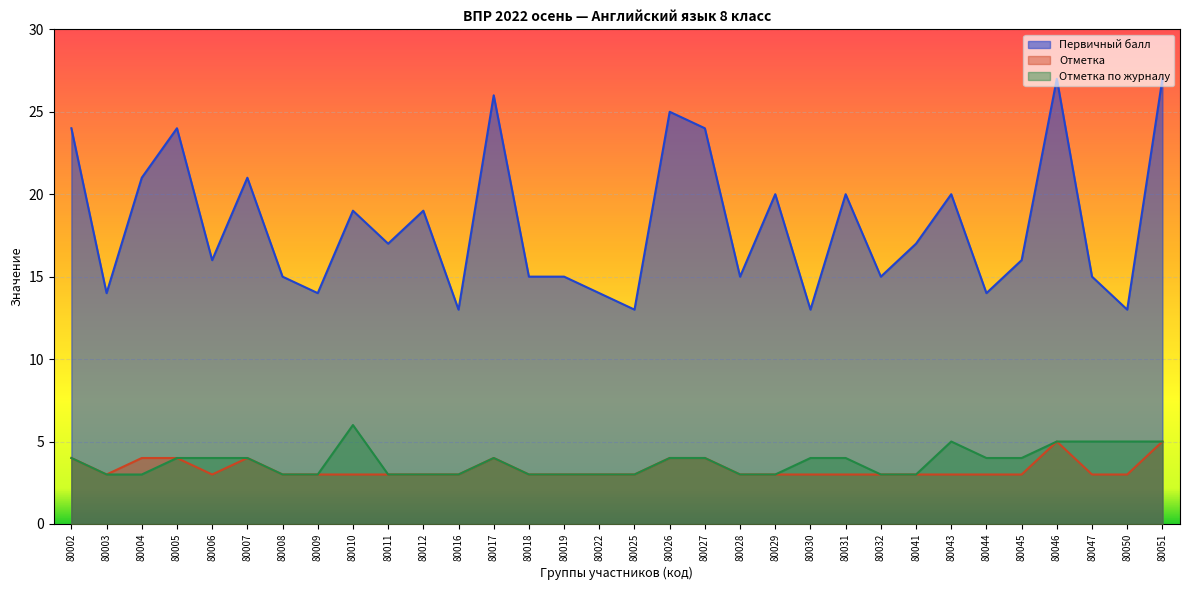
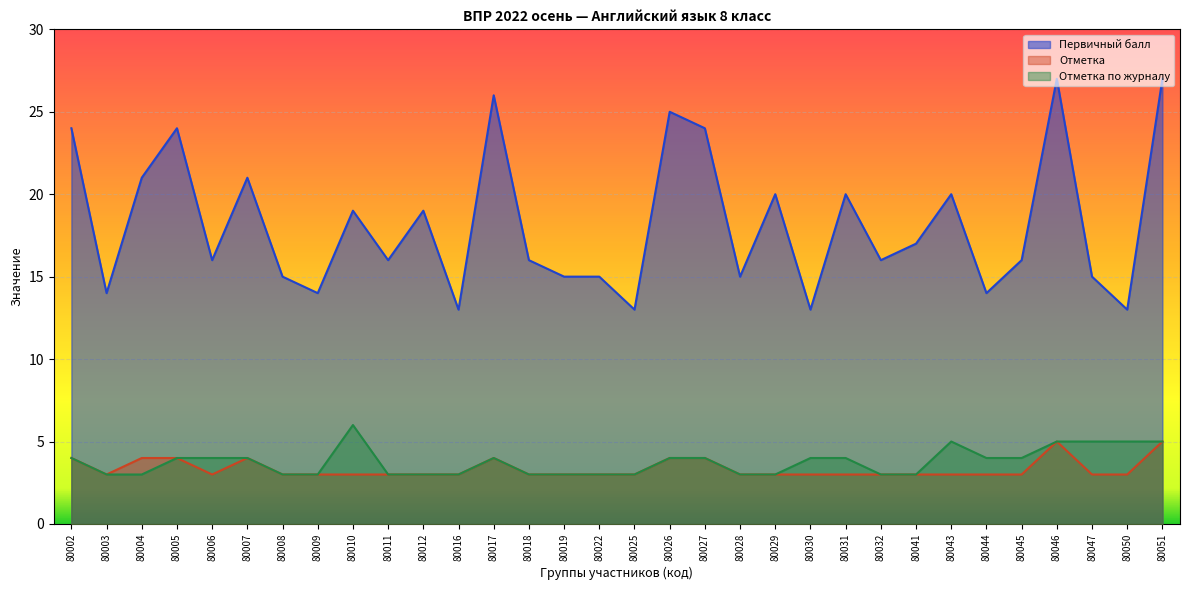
Первичный балл, 80011: 17 -> 16
Первичный балл, 80018: 15 -> 16
Первичный балл, 80022: 14 -> 15
Первичный балл, 80032: 15 -> 16
